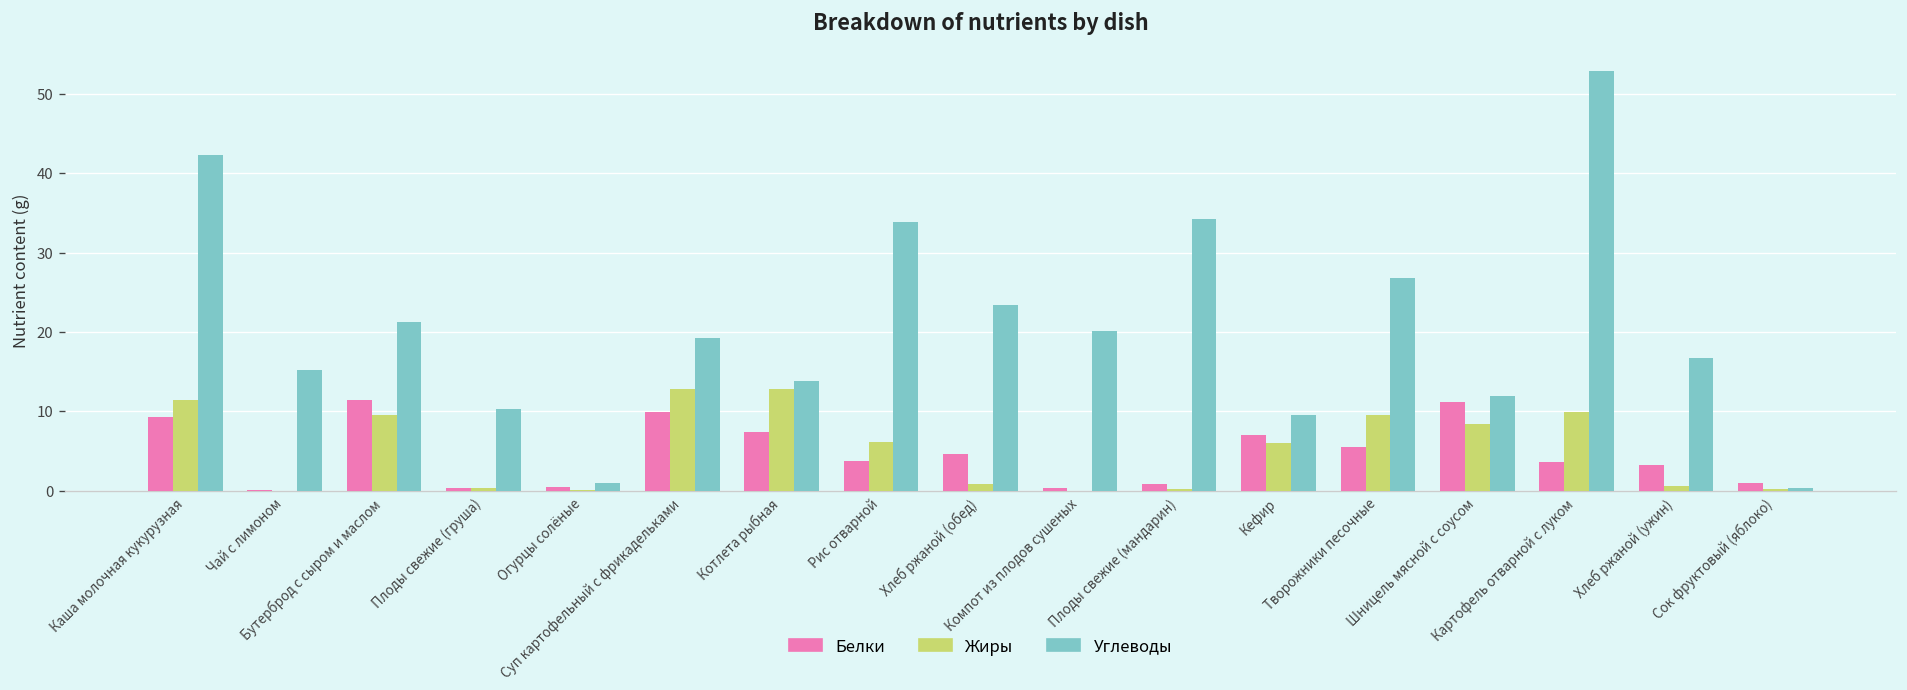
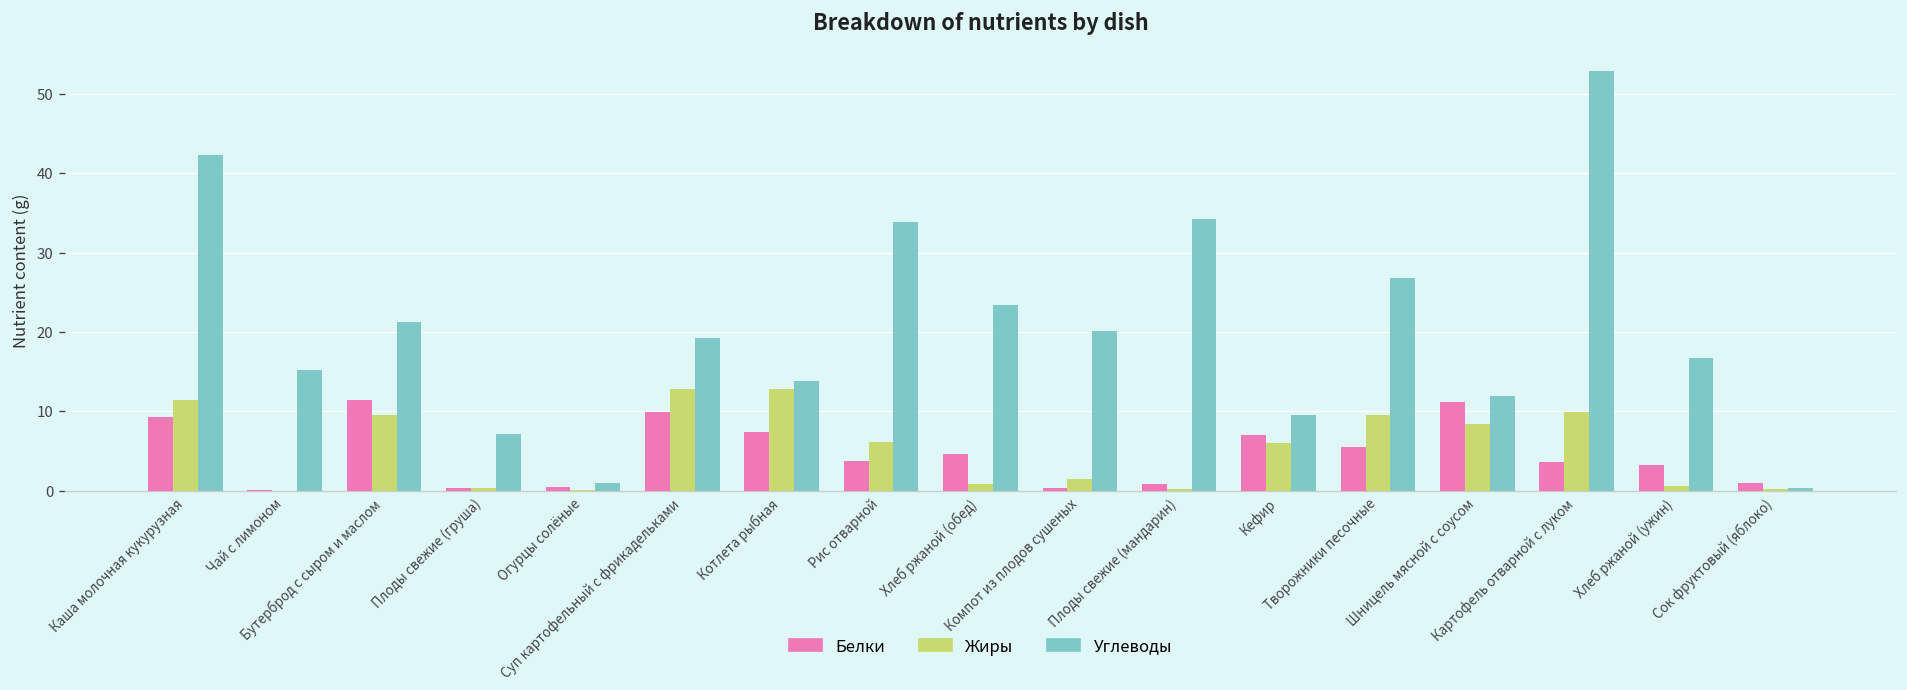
Углеводы, Плоды свежие (груша): 10 -> 7
Жиры, Компот из плодов сушеных: 0 -> 2
